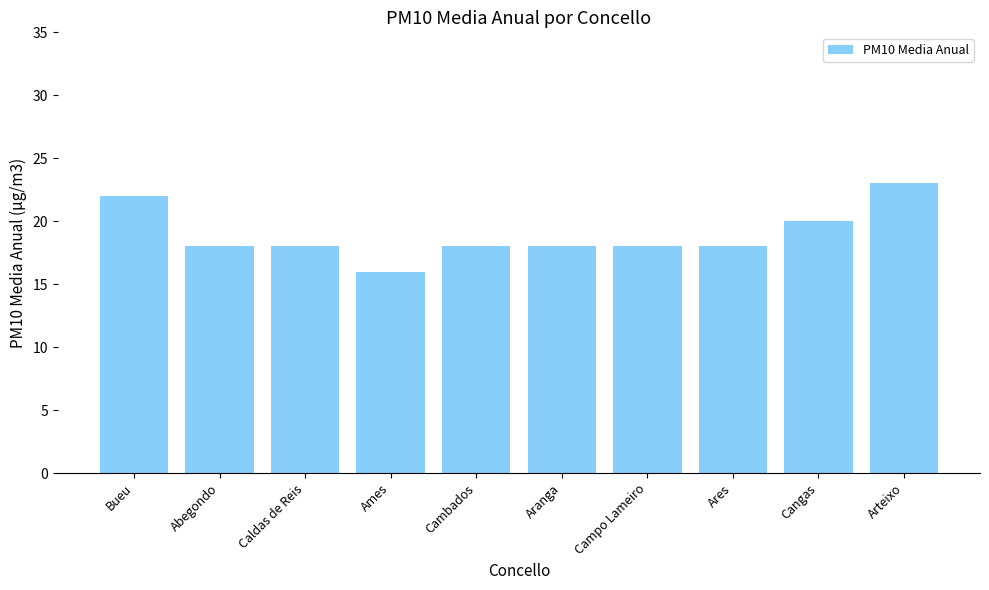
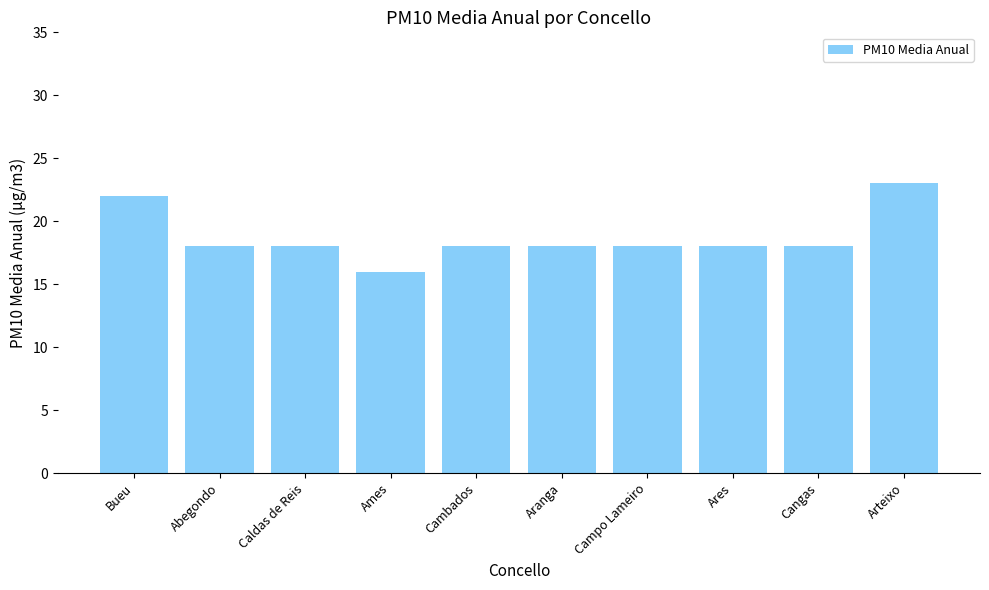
Cangas: 20 -> 18
